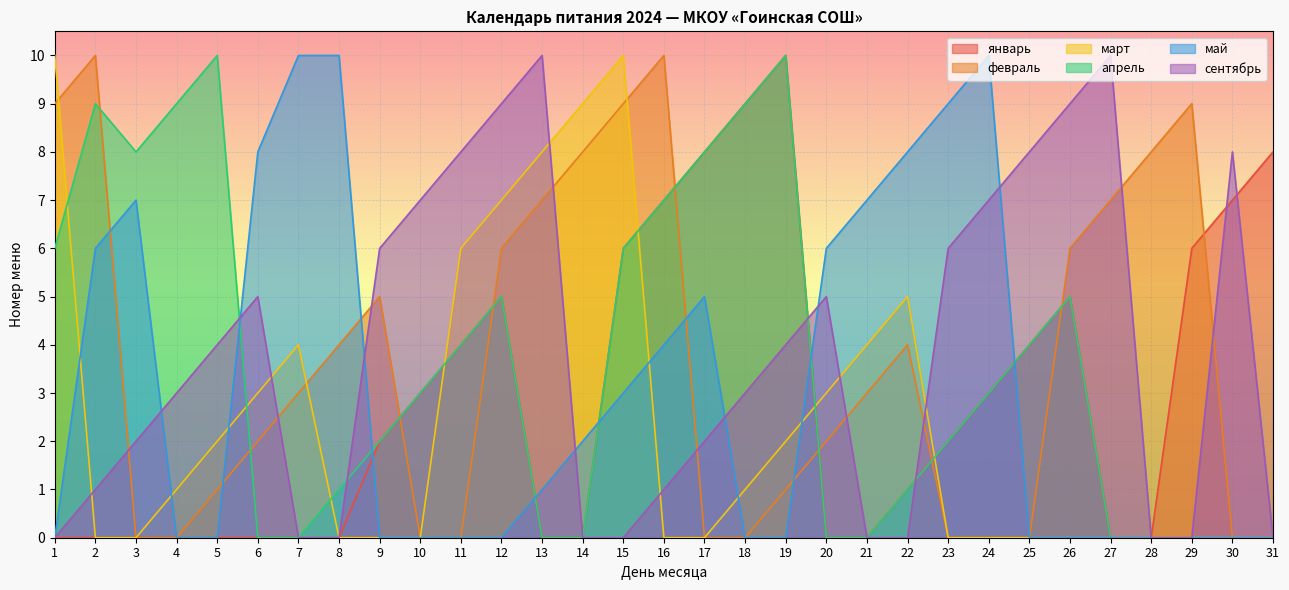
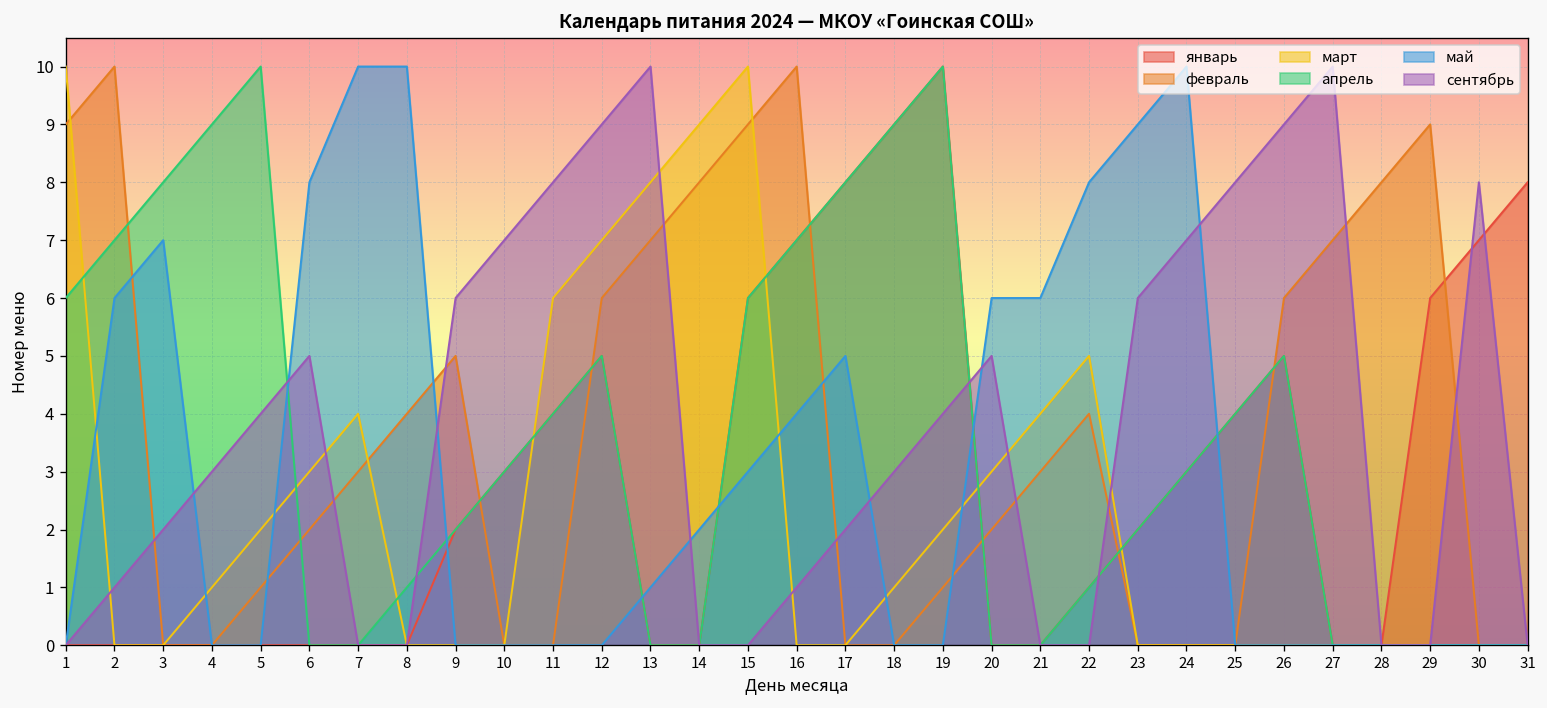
апрель, 2: 9 -> 7
май, 21: 7 -> 6
